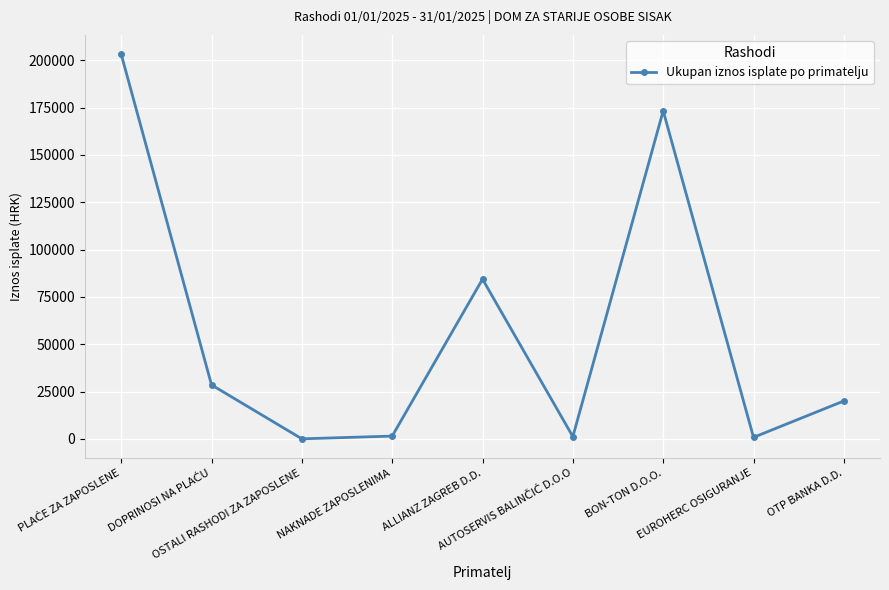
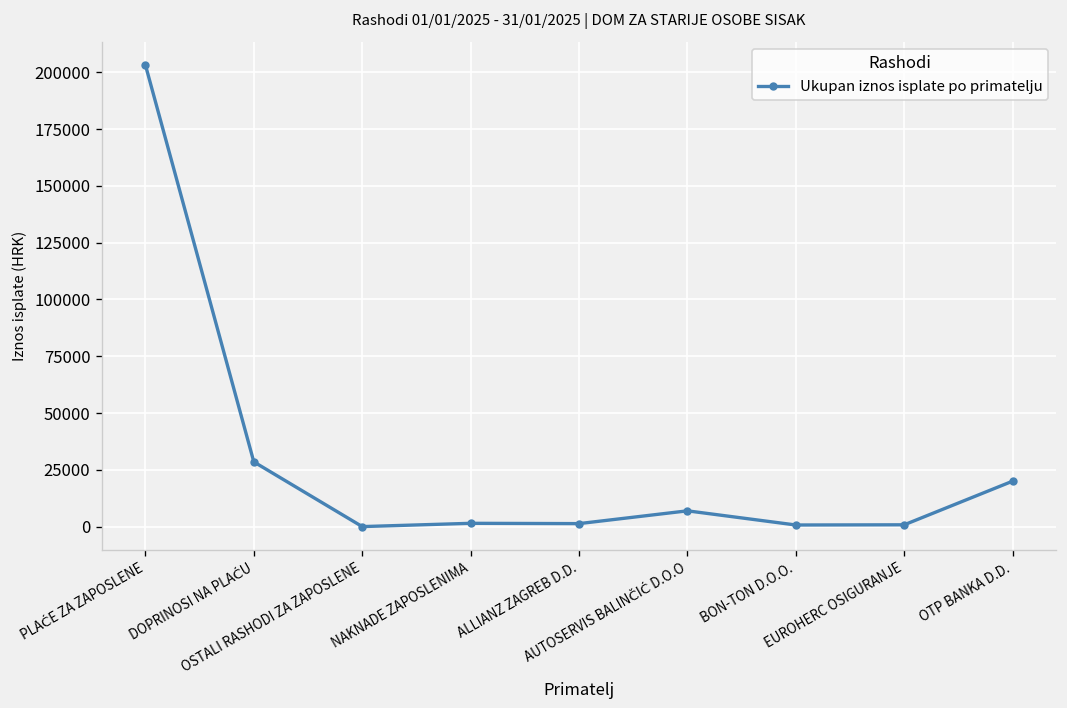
ALLIANZ ZAGREB D.D.: 84000 -> 1000
AUTOSERVIS BALINČIĆ D.O.O: 1000 -> 7000
BON-TON D.O.O.: 173000 -> 1000
